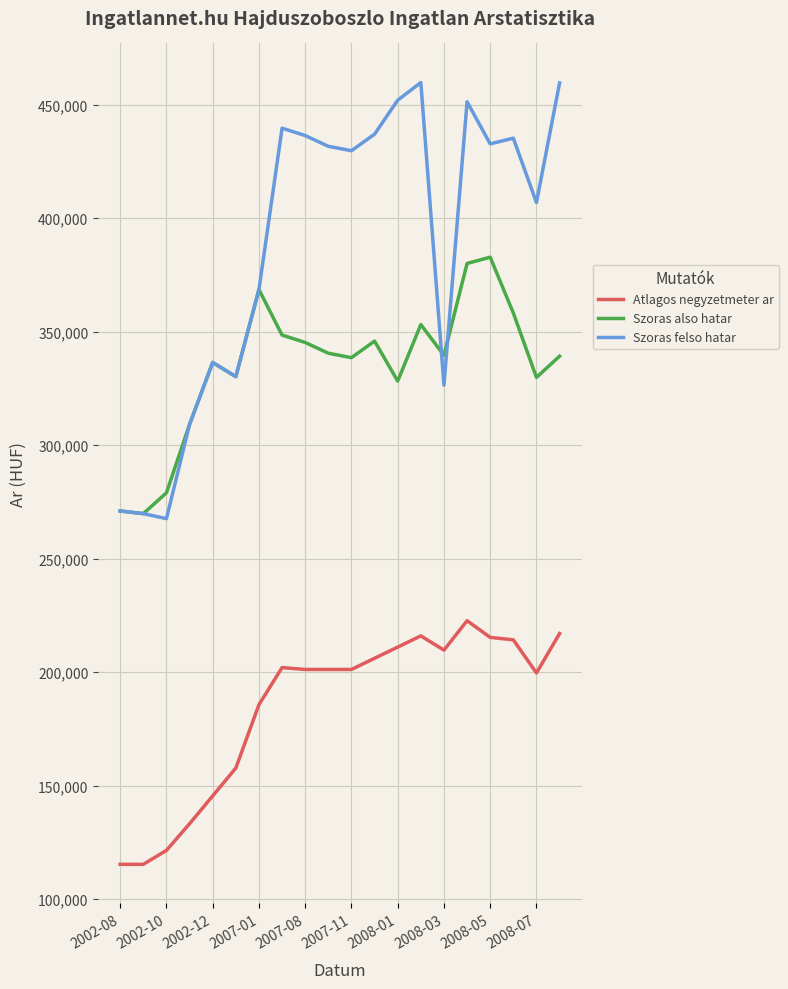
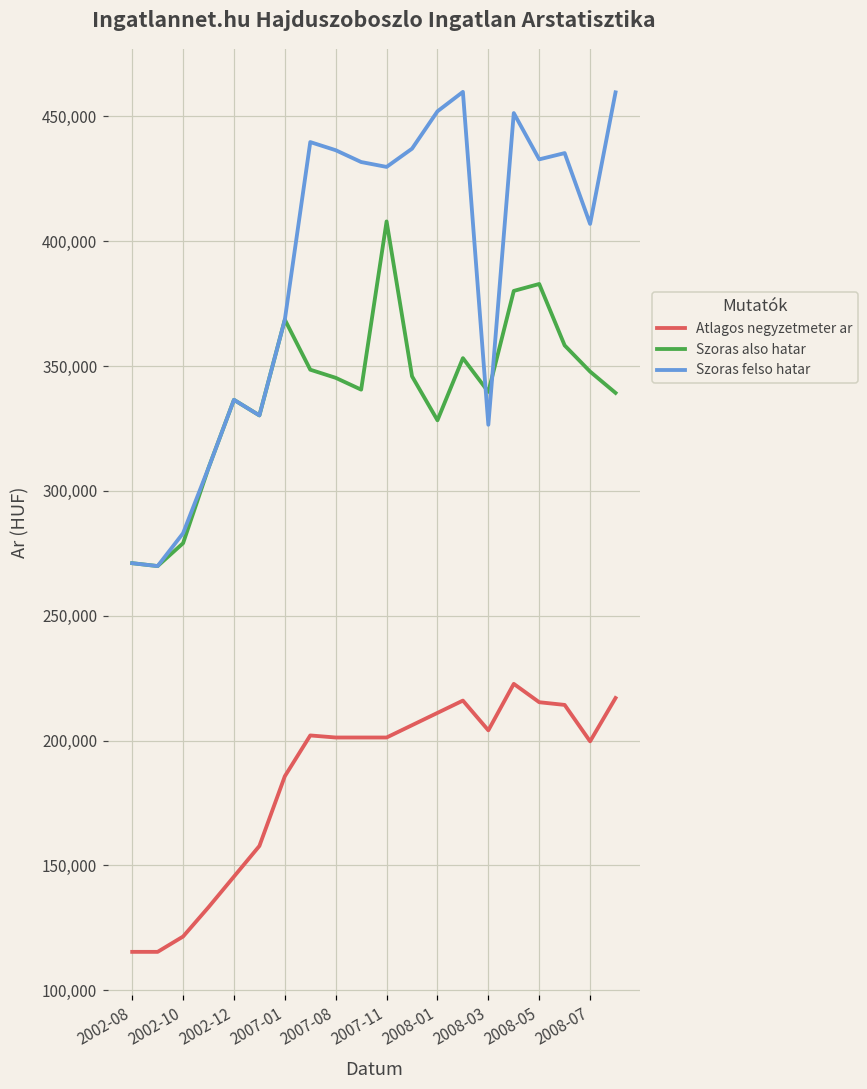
Szoras felso hatar, 2002-10: 268,000 -> 283,000
Szoras also hatar, 2007-11: 339,000 -> 408,000
Atlagos negyzetmeter ar, 2008-03: 210,000 -> 204,000
Szoras also hatar, 2008-07: 330,000 -> 348,000
